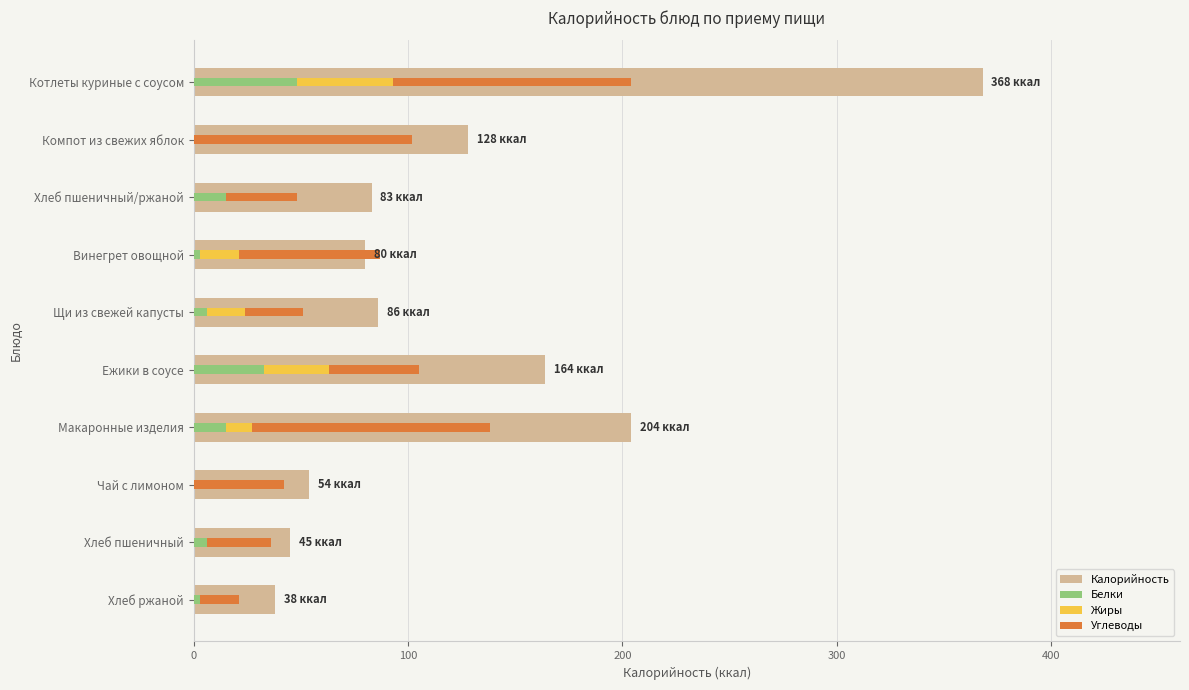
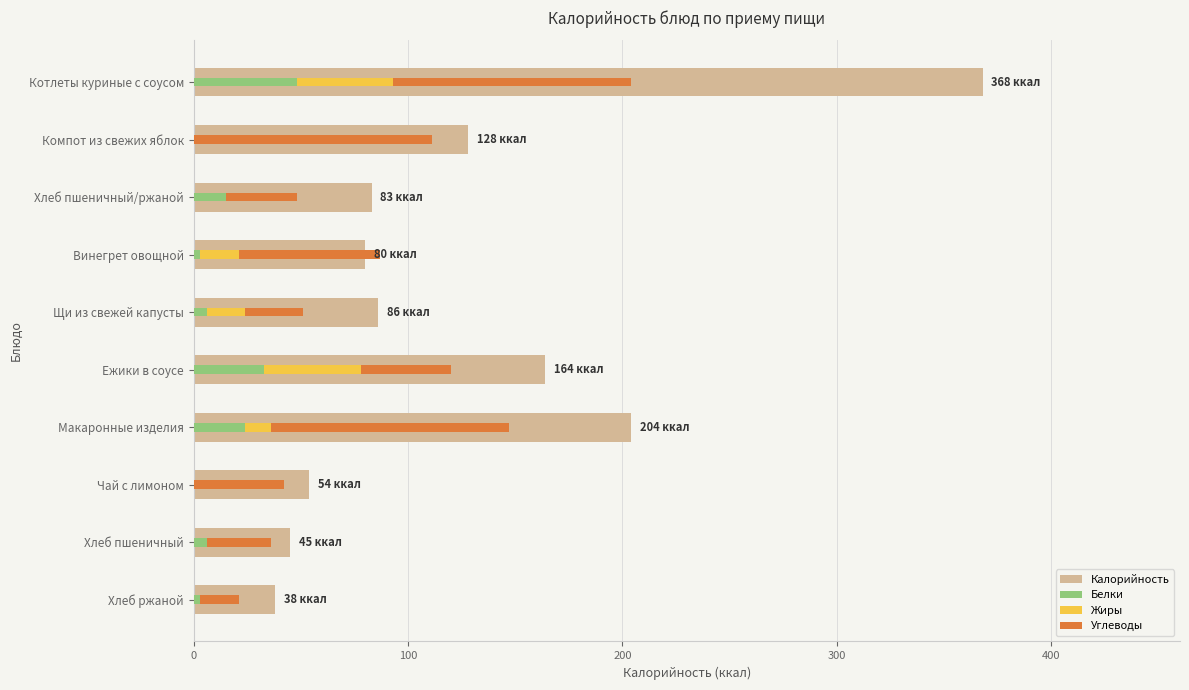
Углеводы, Компот из свежих яблок: 102 -> 111
Жиры, Ежики в соусе: 30 -> 45
Белки, Макаронные изделия: 15 -> 24
